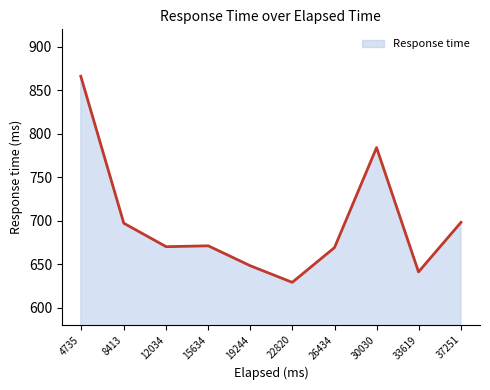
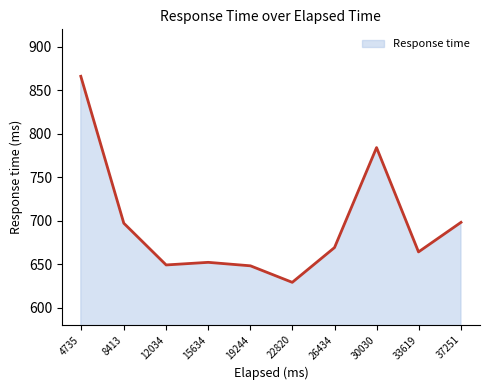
12034: 670 -> 650
15634: 670 -> 650
33619: 640 -> 660
